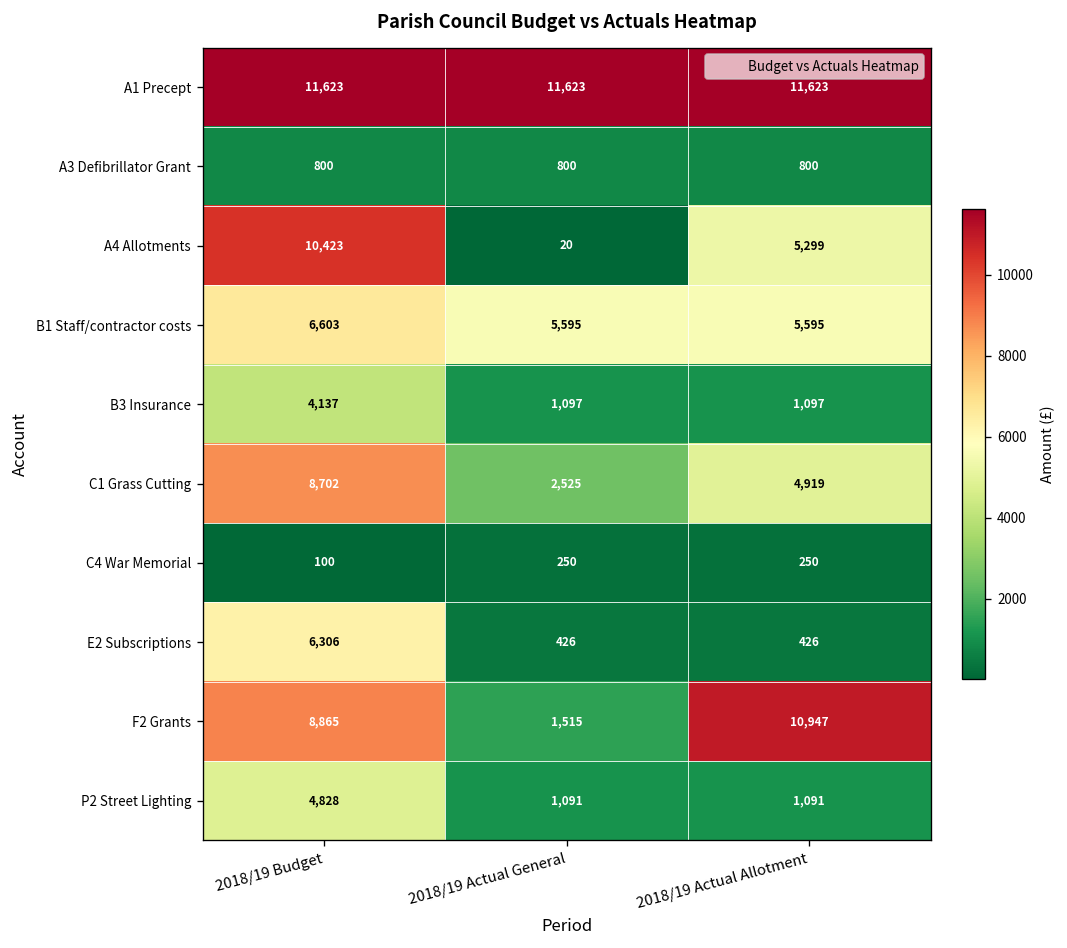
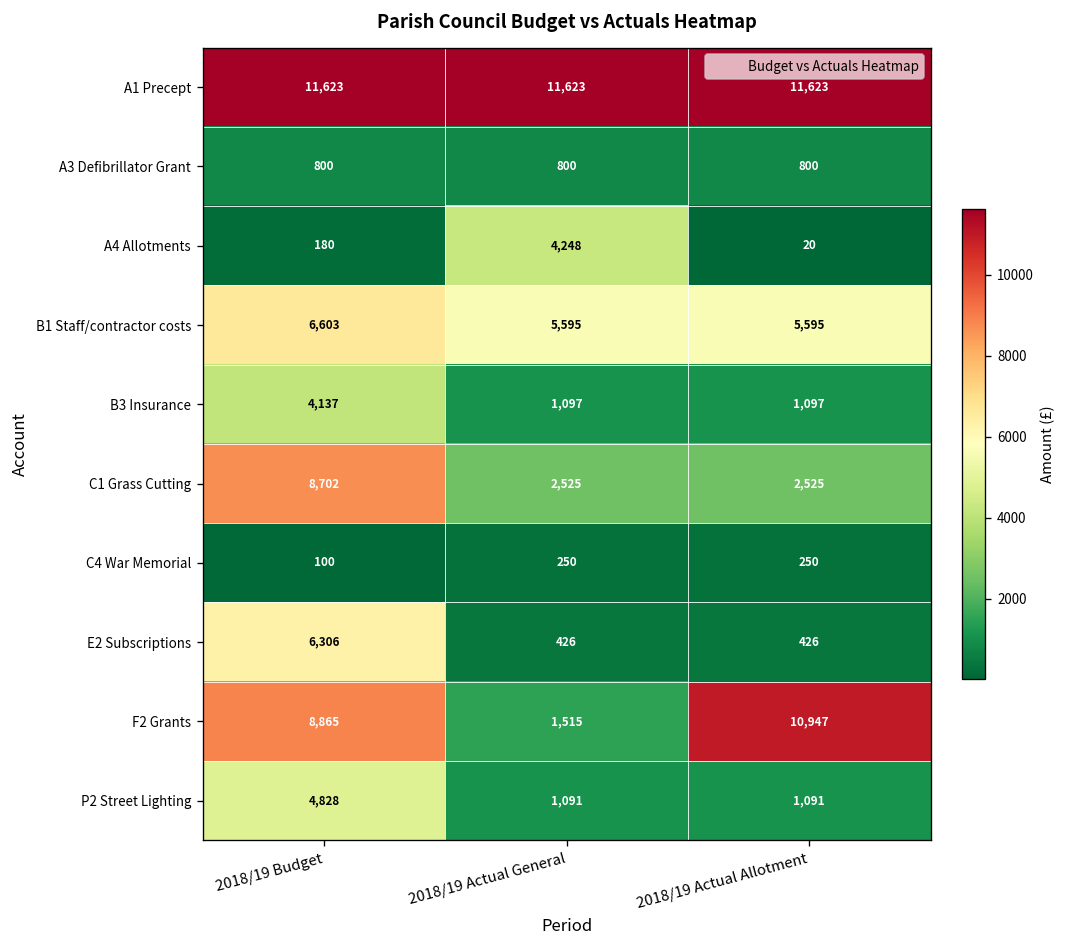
A4 Allotments, 2018/19 Budget: 10,423 -> 180
A4 Allotments, 2018/19 Actual General: 20 -> 4,248
A4 Allotments, 2018/19 Actual Allotment: 5,299 -> 20
C1 Grass Cutting, 2018/19 Actual Allotment: 4,919 -> 2,525
